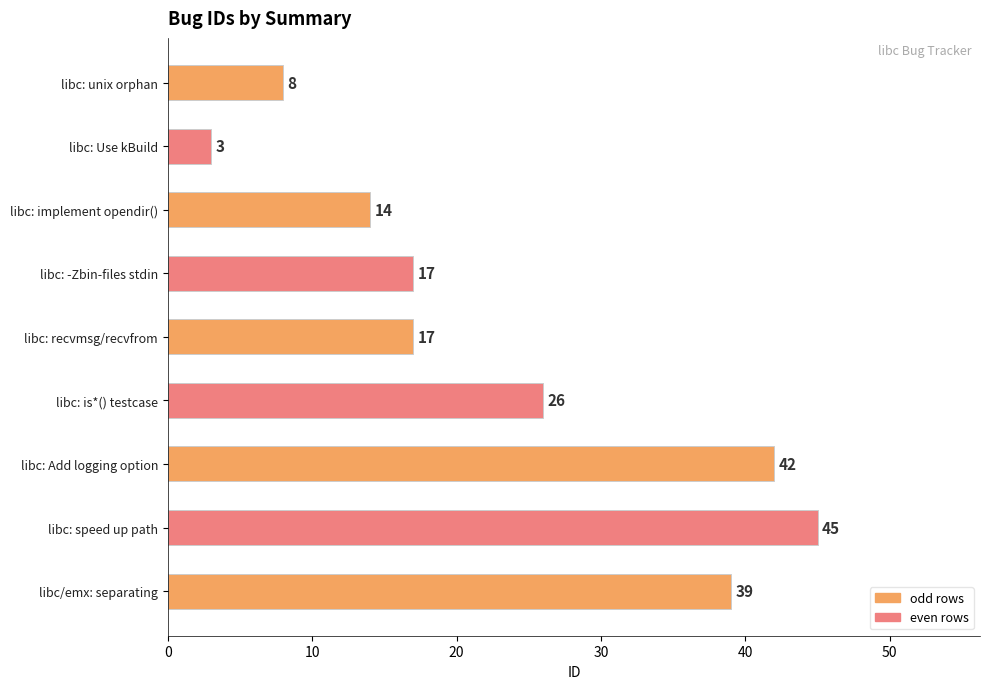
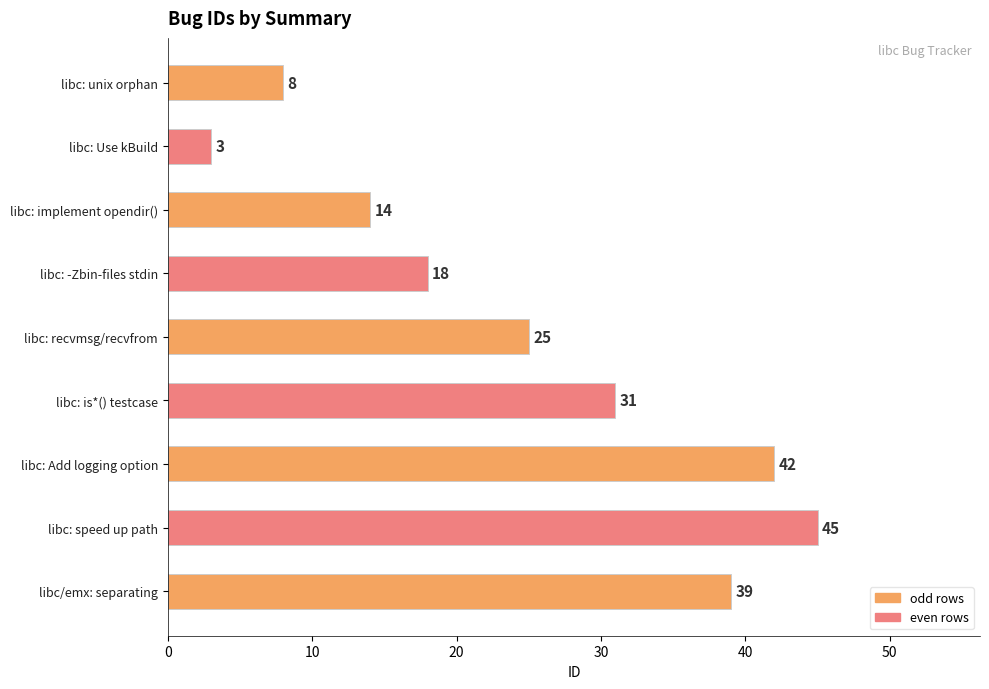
libc: -Zbin-files stdin: 17 -> 18
libc: recvmsg/recvfrom: 17 -> 25
libc: is*() testcase: 26 -> 31
